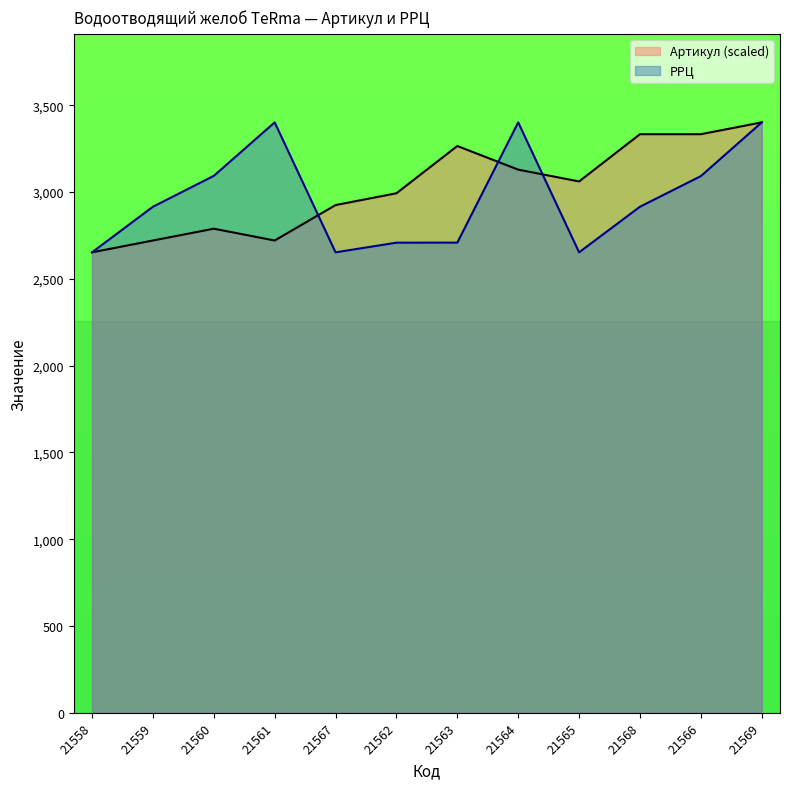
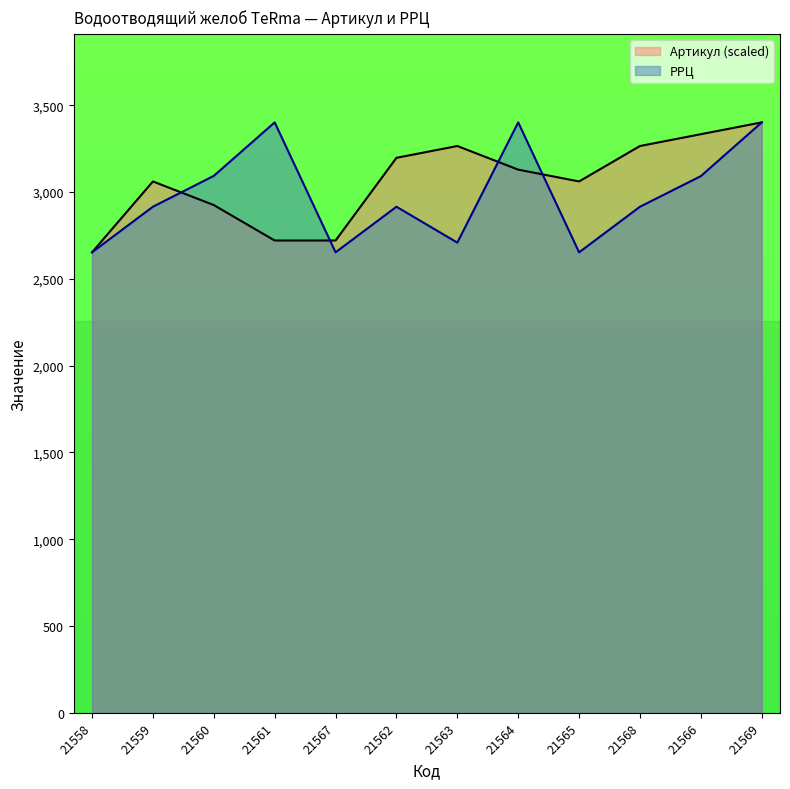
Артикул (scaled), 21559: 2,720 -> 3,060
Артикул (scaled), 21560: 2,790 -> 2,920
Артикул (scaled), 21567: 2,920 -> 2,720
Артикул (scaled), 21562: 2,990 -> 3,200
РРЦ, 21562: 2,710 -> 2,910
Артикул (scaled), 21568: 3,330 -> 3,260
